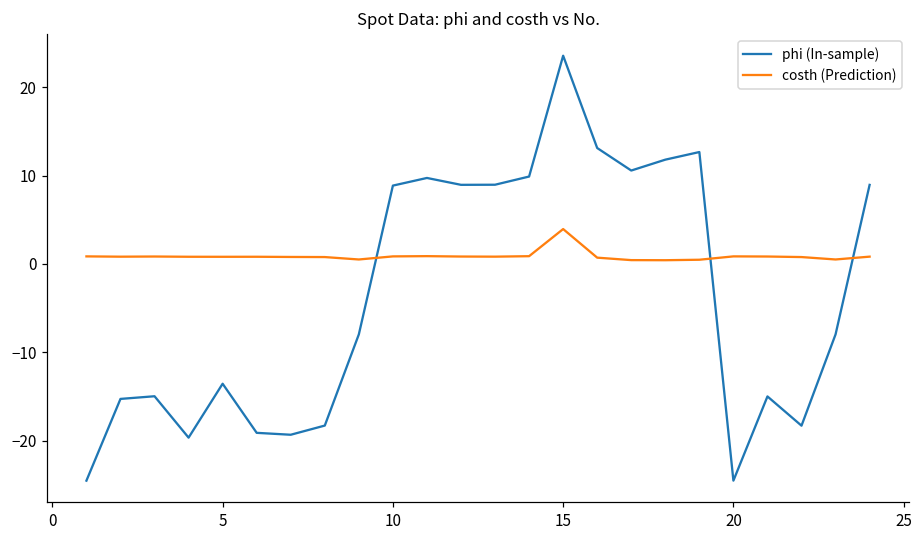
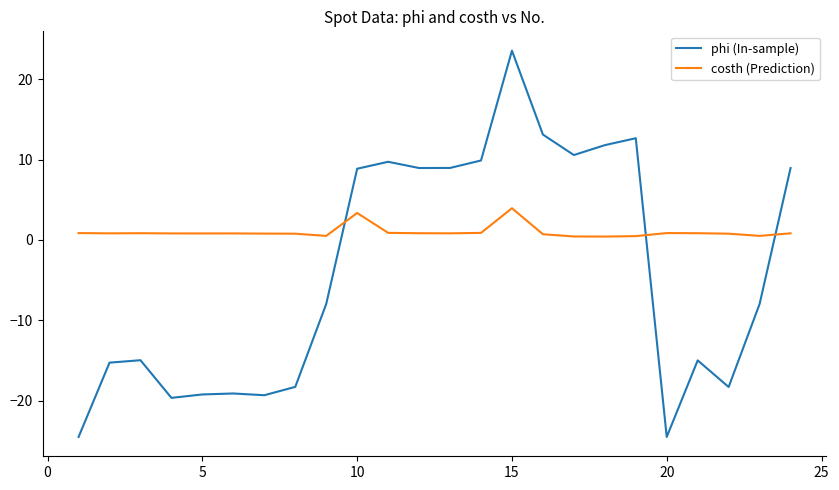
phi (In-sample), 5: -14 -> -19
costh (Prediction), 10: 1 -> 3
